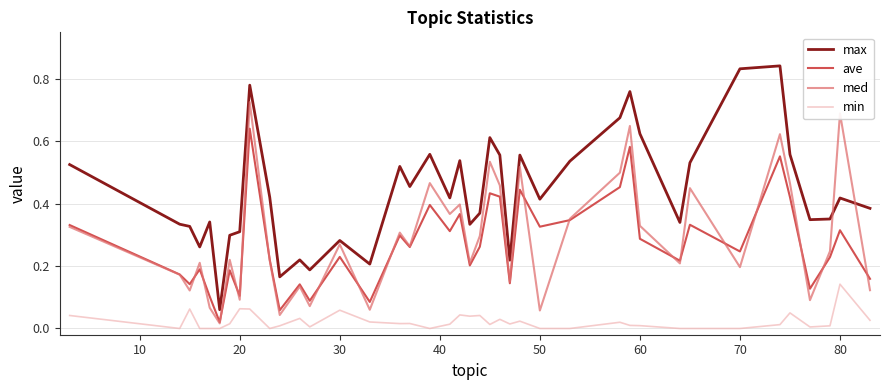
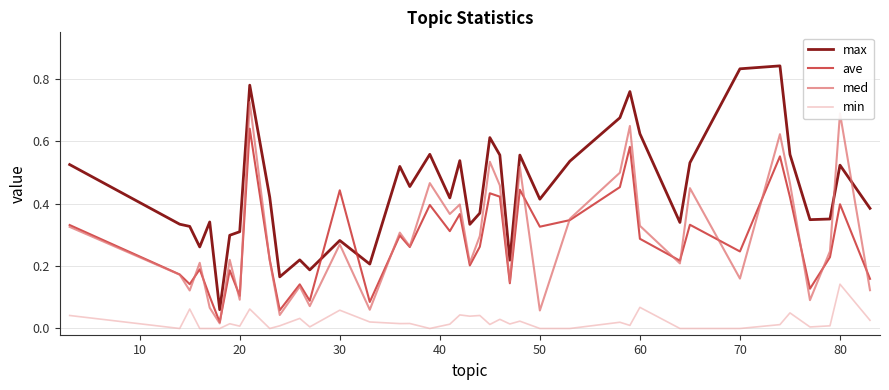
min, 20: 0.06 -> 0.01
ave, 30: 0.23 -> 0.44
min, 60: 0.01 -> 0.07
med, 70: 0.20 -> 0.16
max, 80: 0.42 -> 0.52
ave, 80: 0.32 -> 0.40
